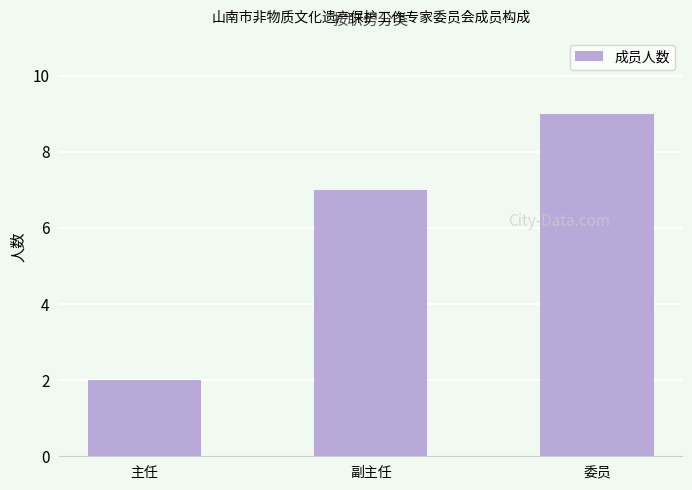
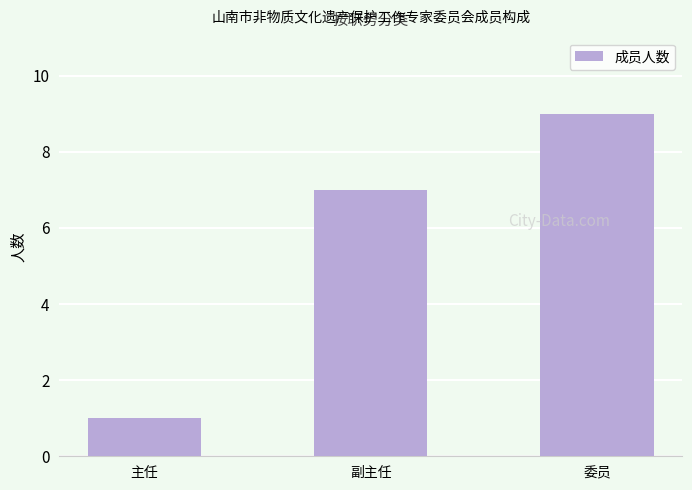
主任: 2 -> 1
